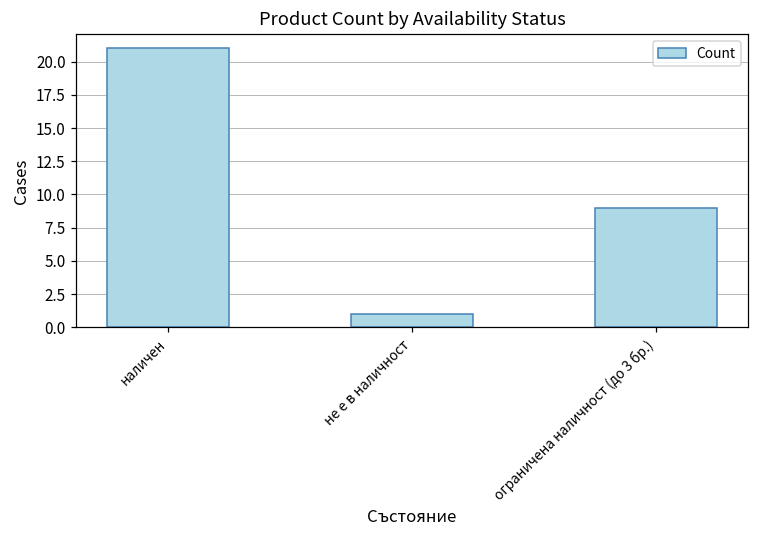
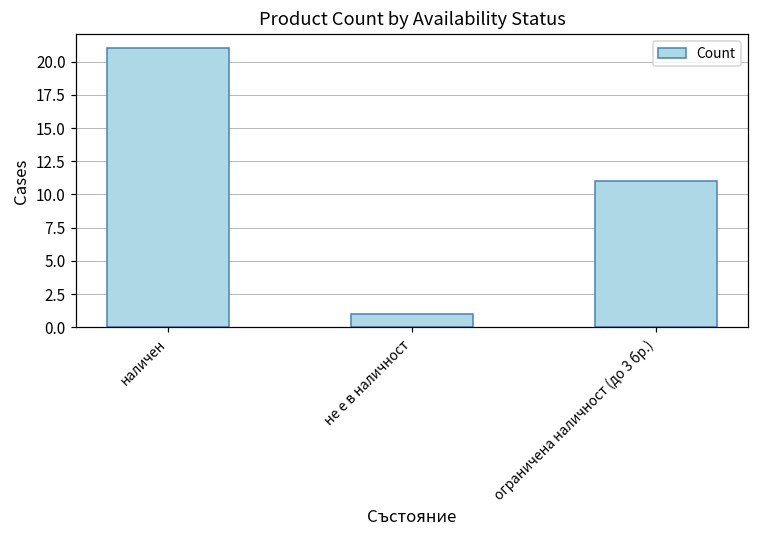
ограничена наличност (до 3 бр.): 9 -> 11
